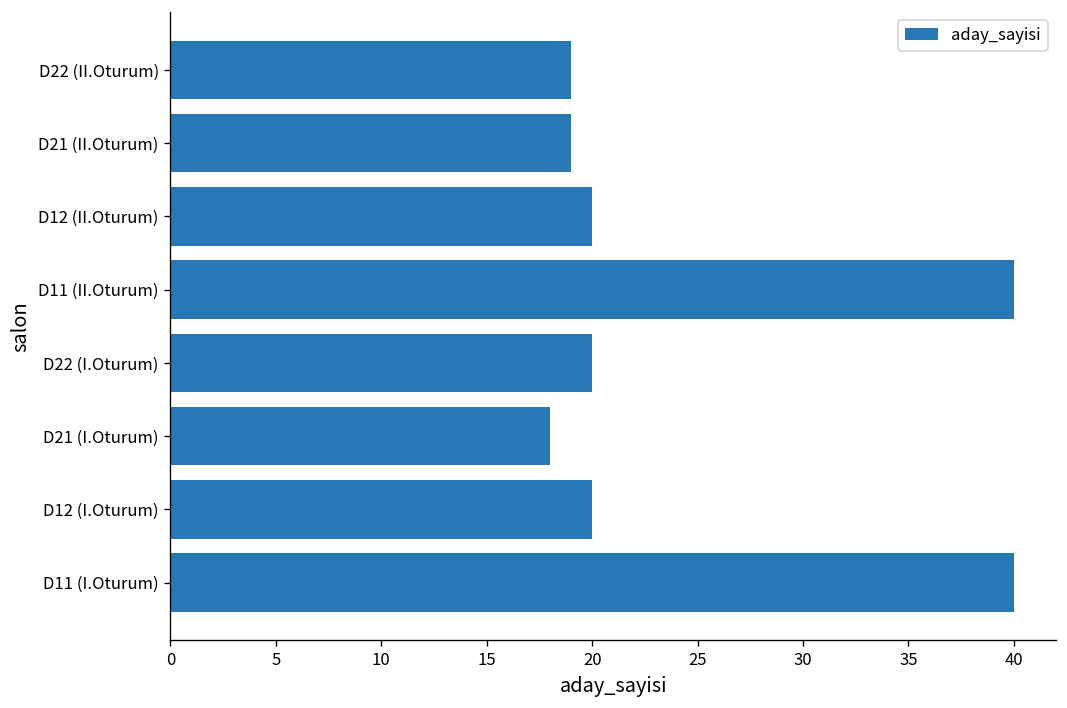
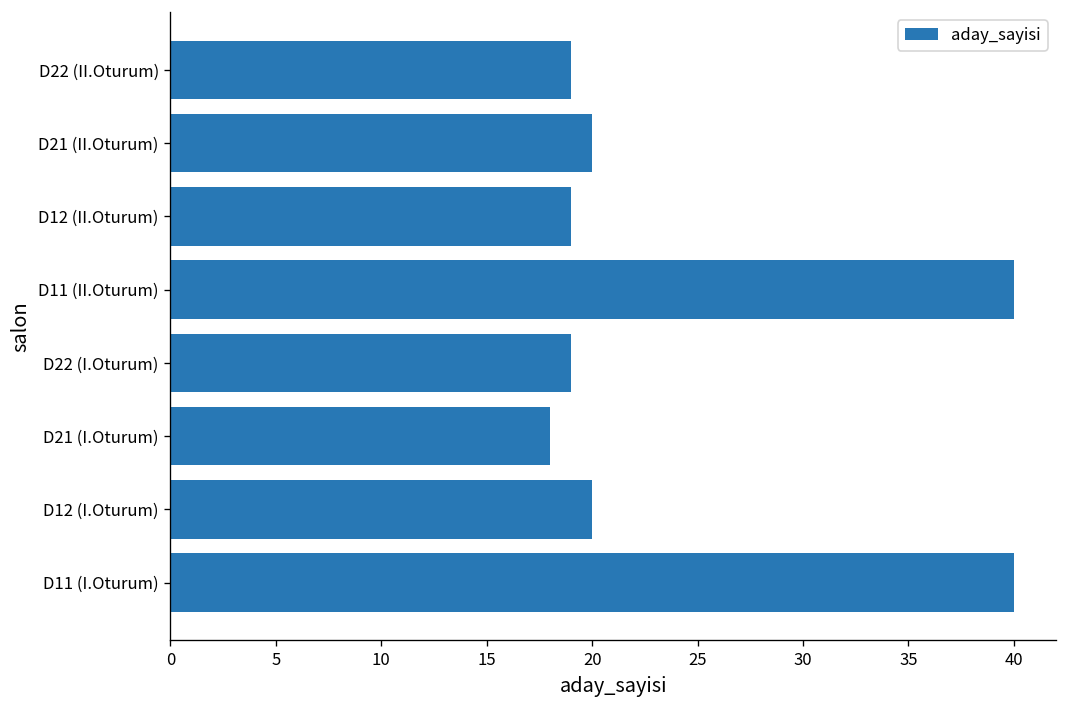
D21 (II.Oturum): 19 -> 20
D12 (II.Oturum): 20 -> 19
D22 (I.Oturum): 20 -> 19
